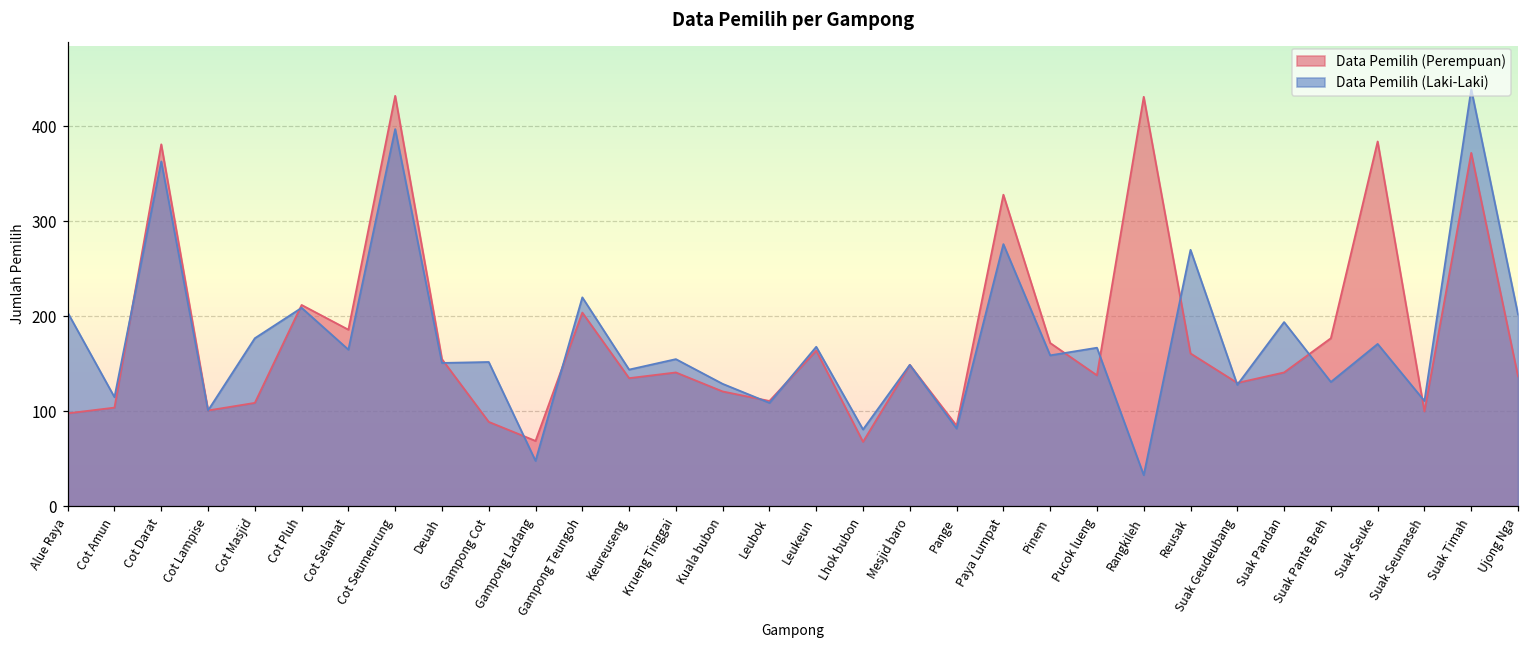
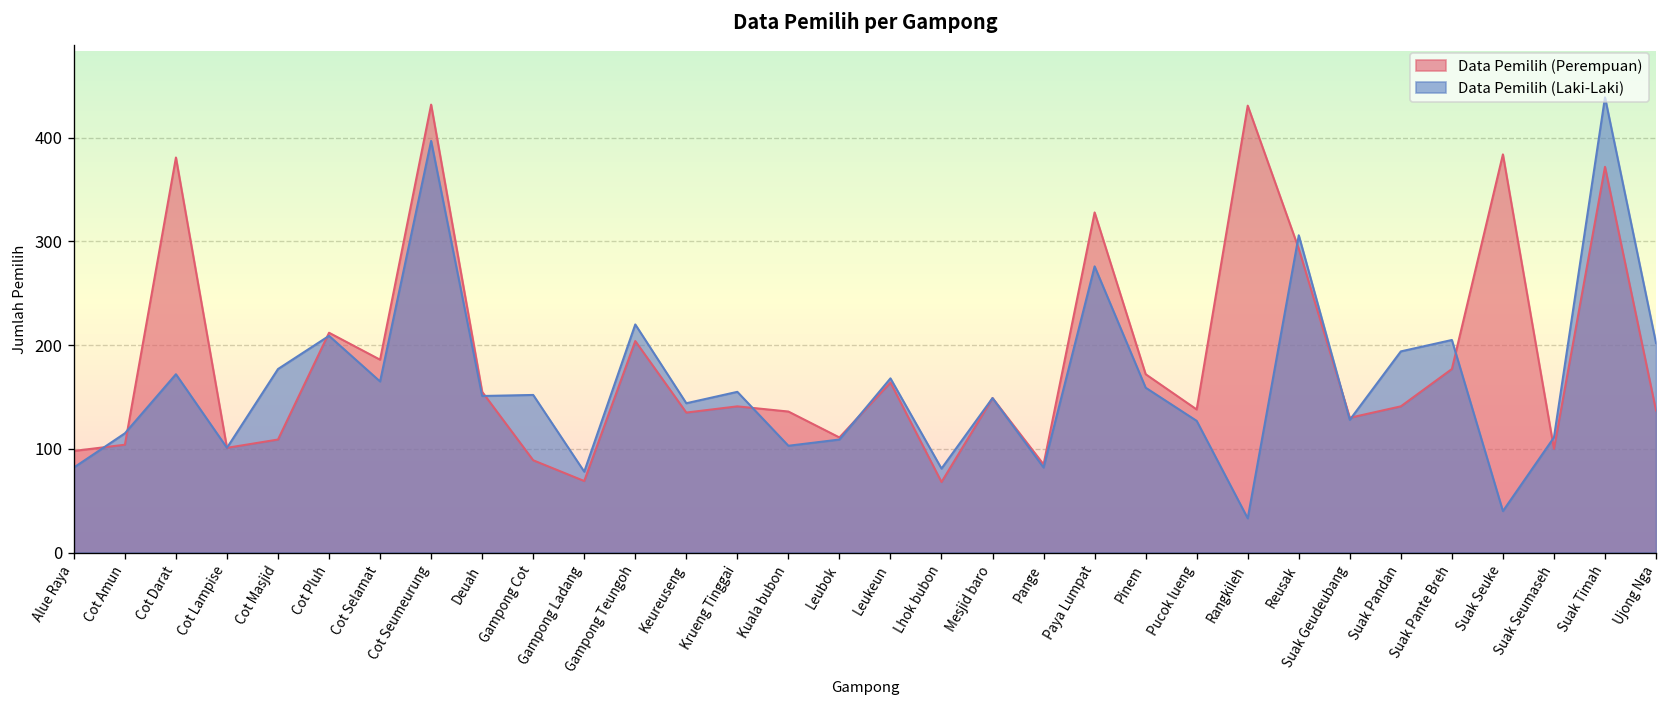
Data Pemilih (Laki-Laki), Alue Raya: 200 -> 80
Data Pemilih (Laki-Laki), Cot Darat: 360 -> 170
Data Pemilih (Laki-Laki), Gampong Ladang: 50 -> 80
Data Pemilih (Perempuan), Kuala bubon: 120 -> 140
Data Pemilih (Laki-Laki), Kuala bubon: 130 -> 100
Data Pemilih (Laki-Laki), Pucok lueng: 170 -> 130
Data Pemilih (Perempuan), Reusak: 160 -> 290
Data Pemilih (Laki-Laki), Reusak: 270 -> 310
Data Pemilih (Laki-Laki), Suak Pante Breh: 130 -> 210
Data Pemilih (Laki-Laki), Suak Seuke: 170 -> 40
